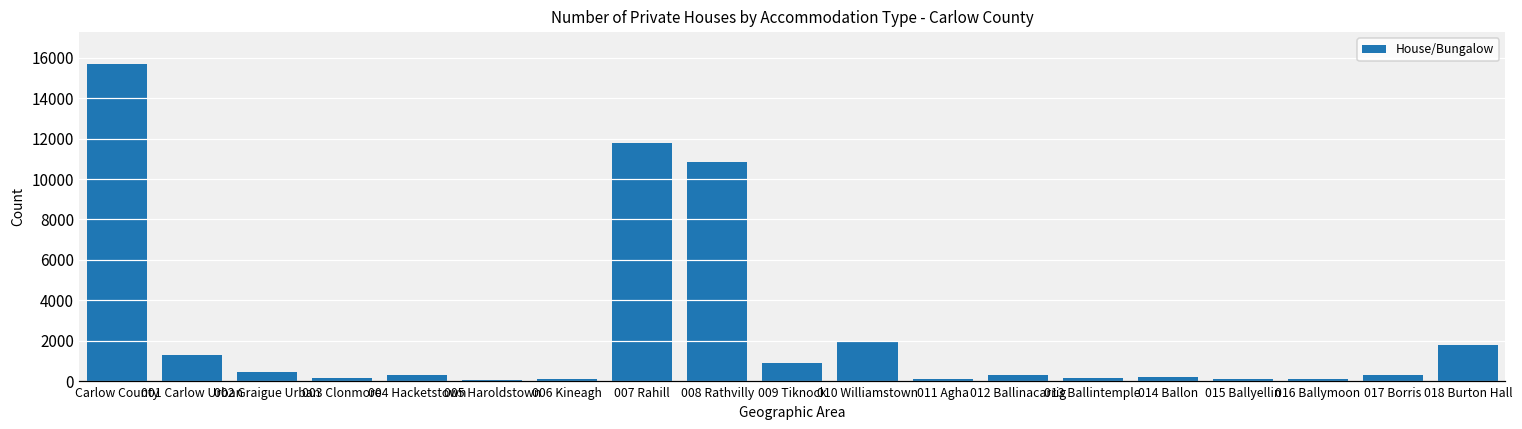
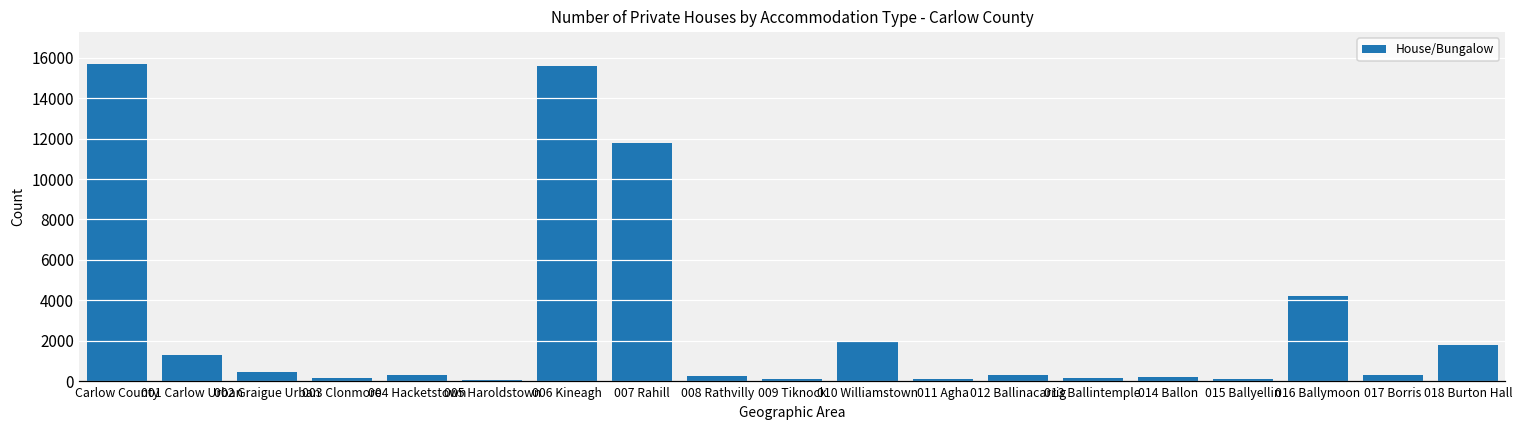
006 Kineagh: 100 -> 15600
008 Rathvilly: 10800 -> 300
009 Tiknock: 900 -> 100
016 Ballymoon: 100 -> 4200
